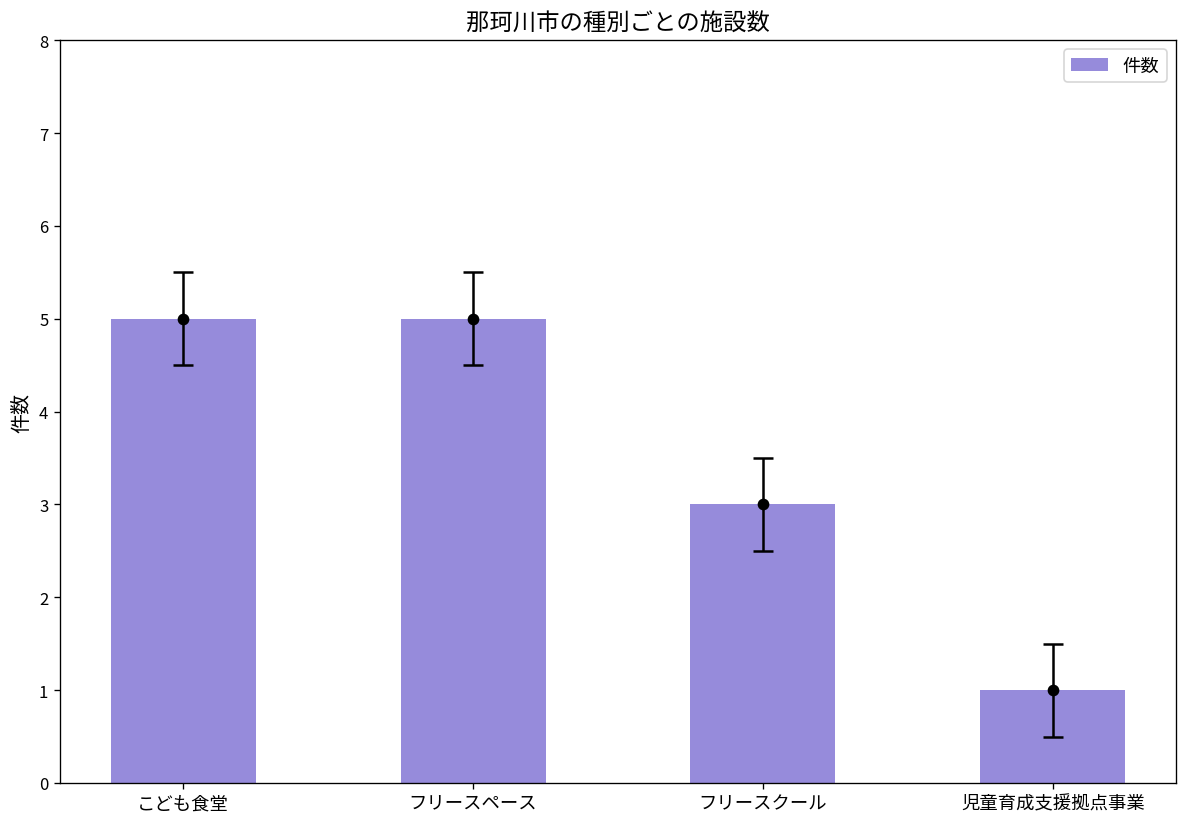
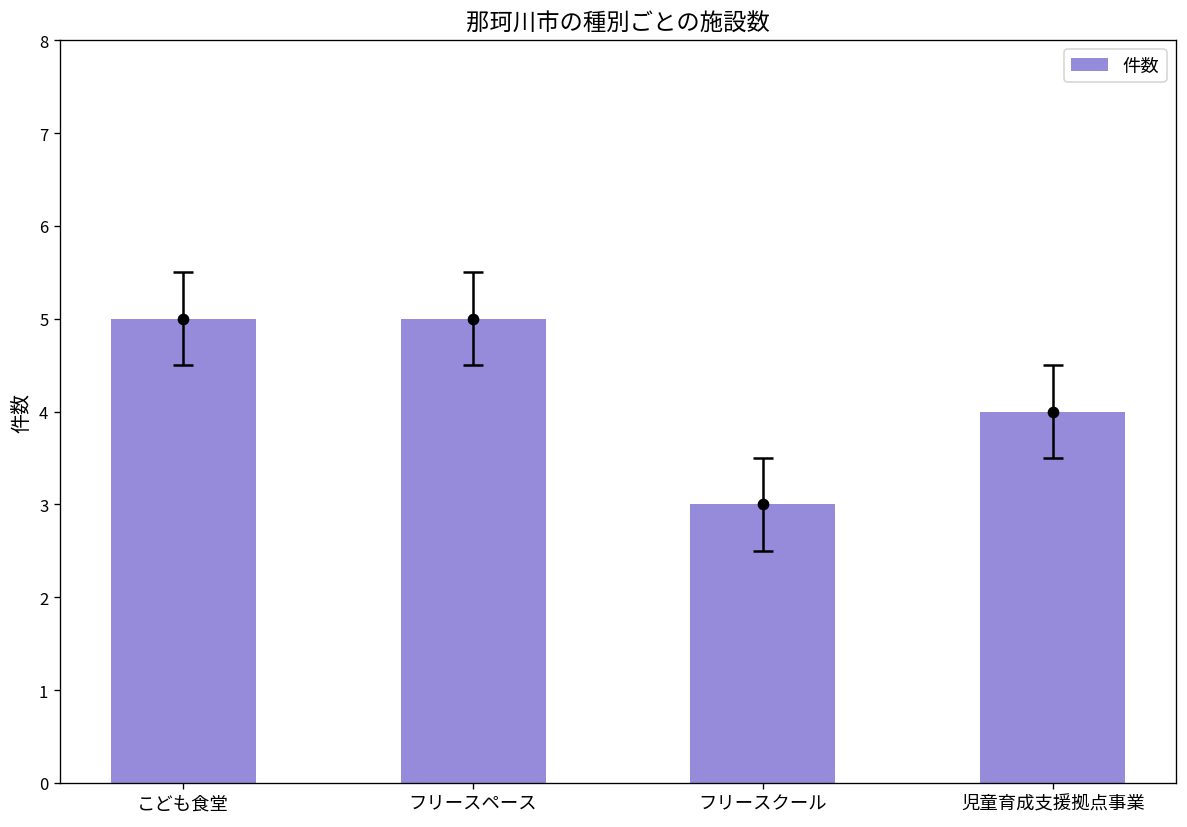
件数, 児童育成支援拠点事業: 1 -> 4
